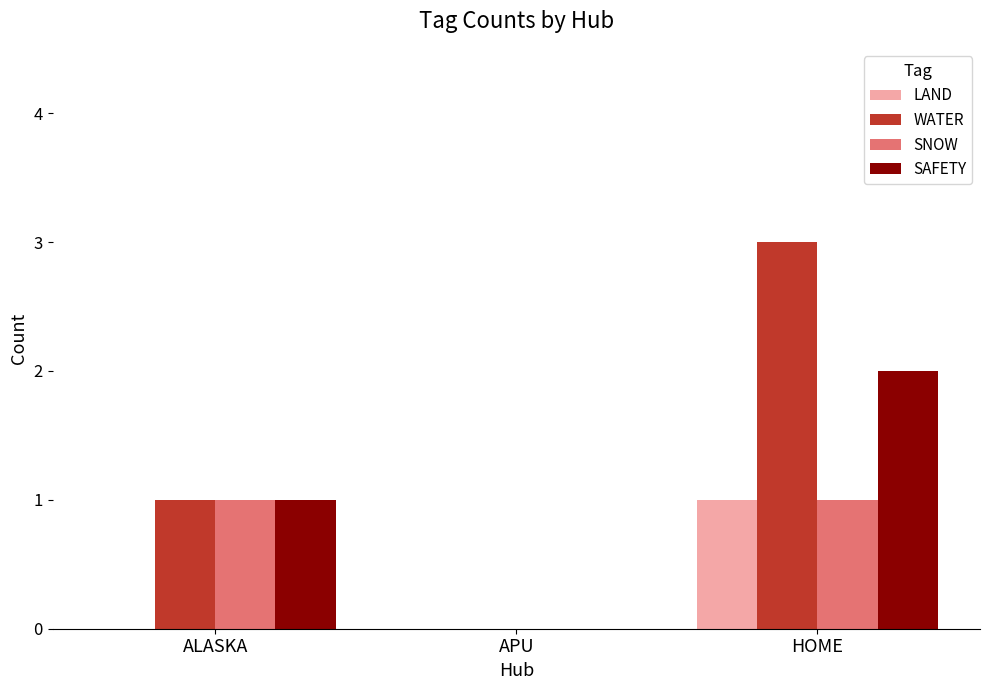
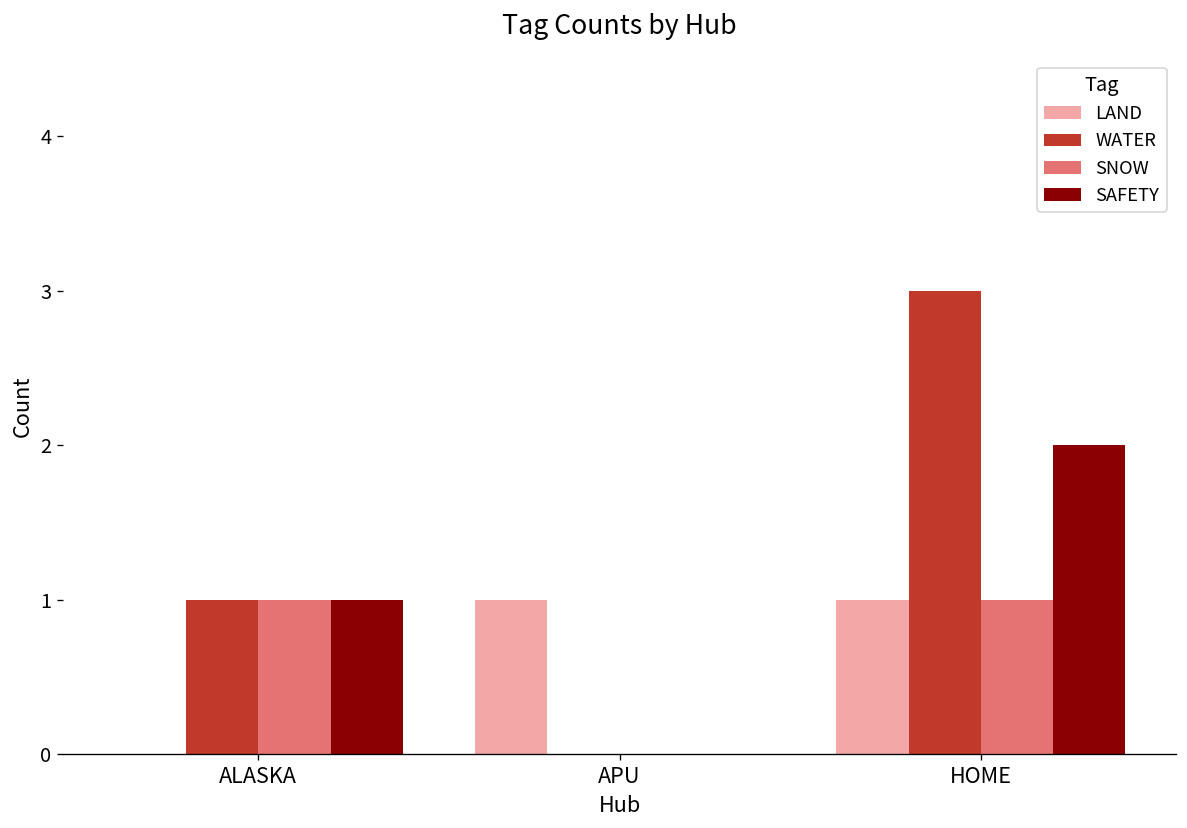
LAND, APU: 0 -> 1
